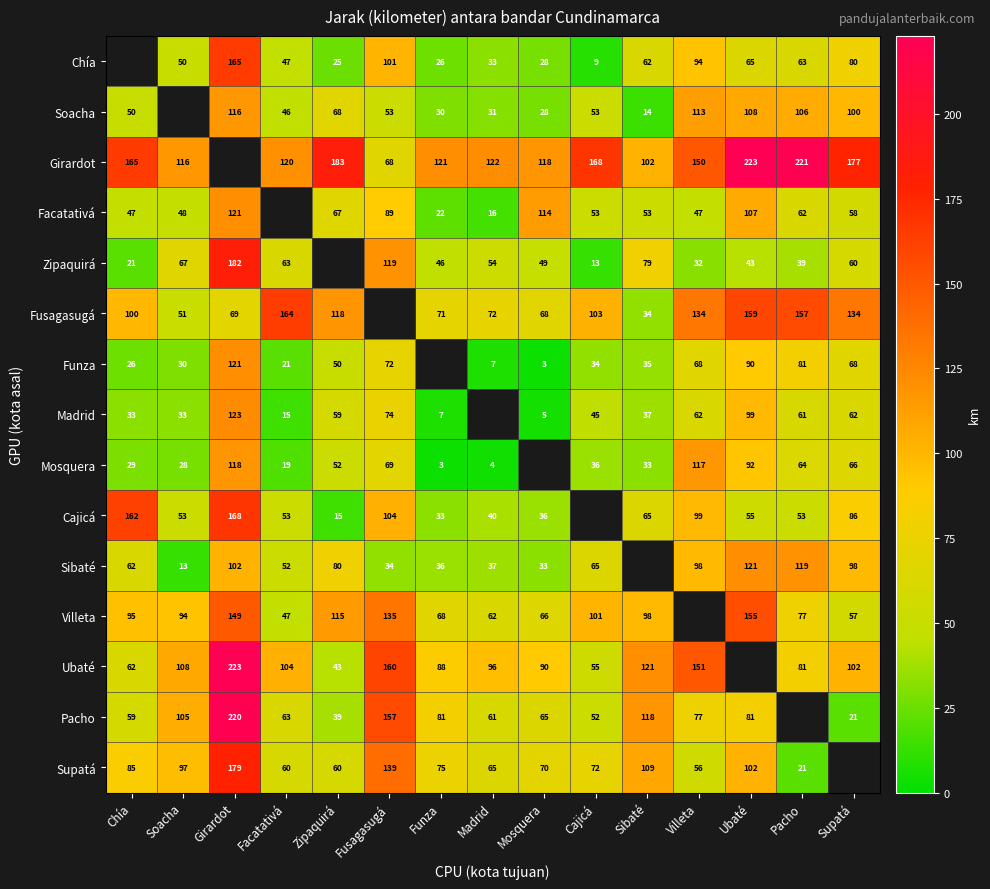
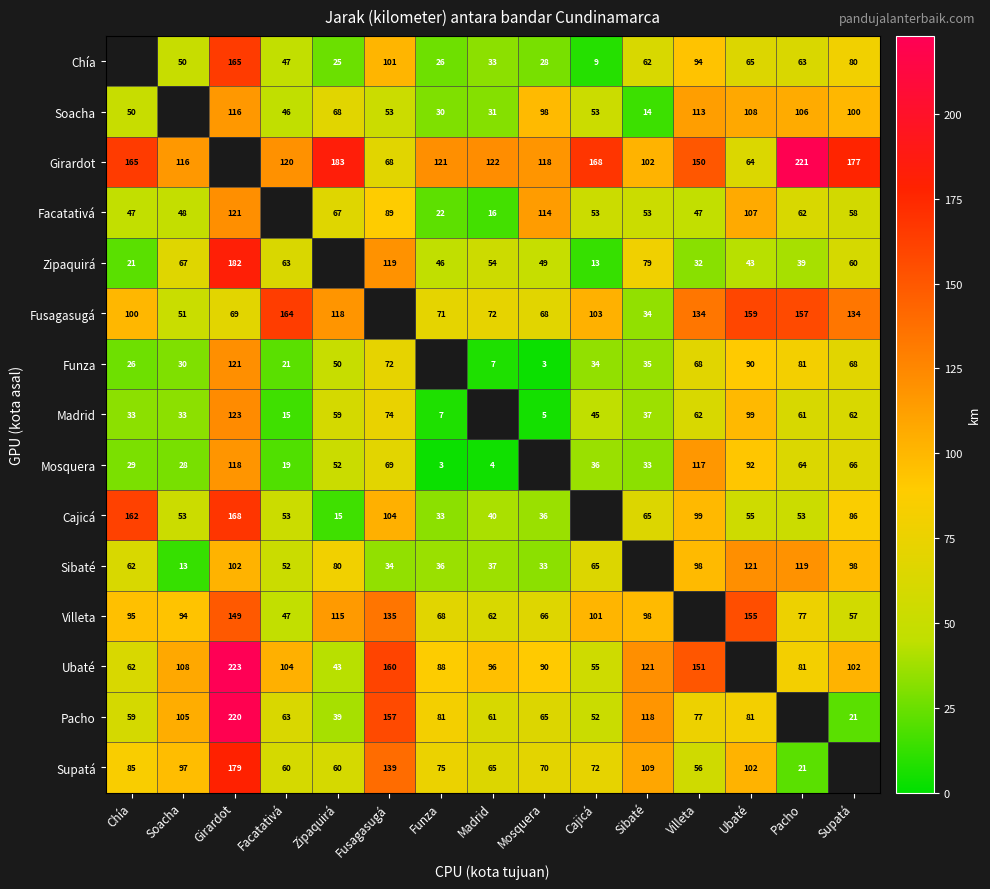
Soacha, Mosquera: 28 -> 98
Girardot, Ubaté: 223 -> 64
